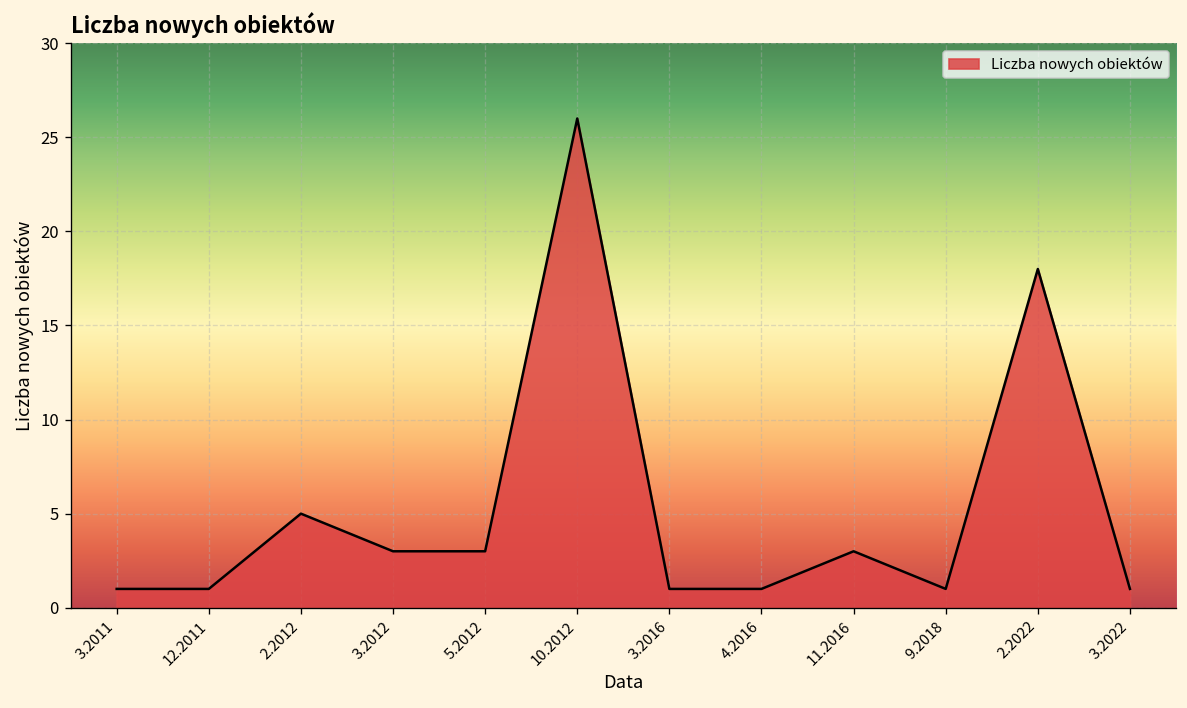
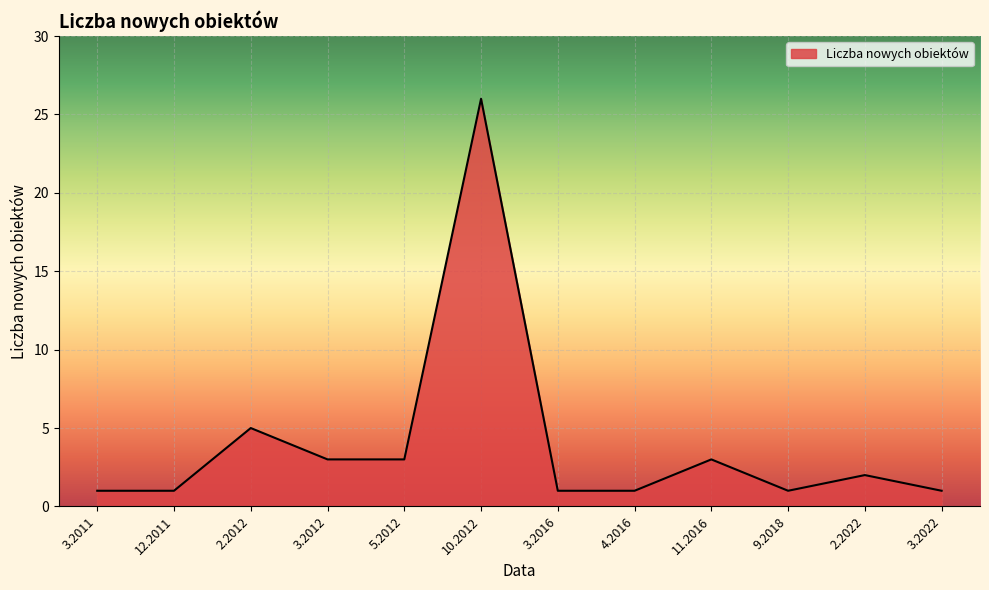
2.2022: 18 -> 2
